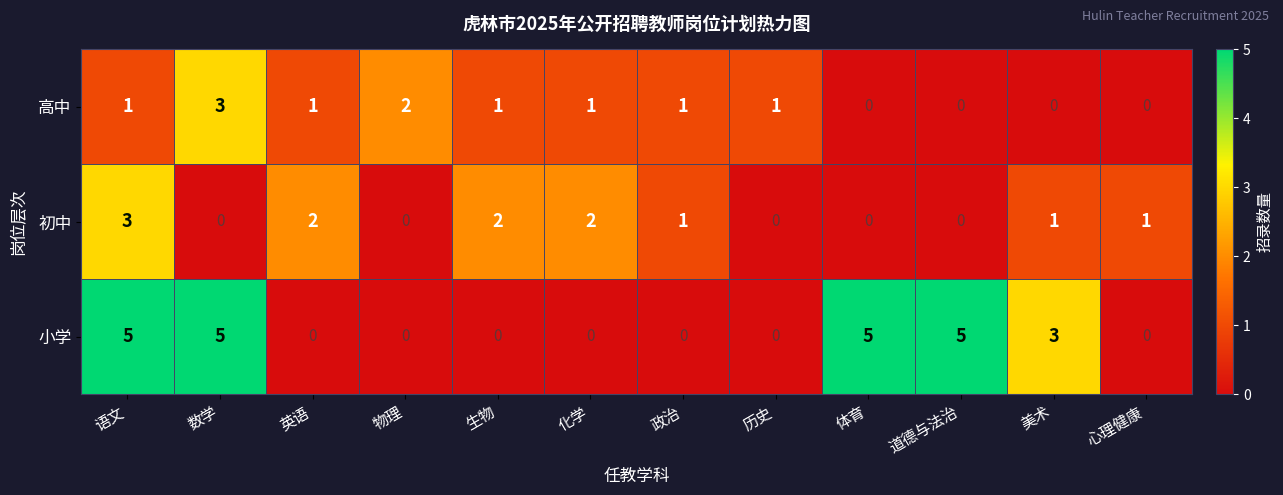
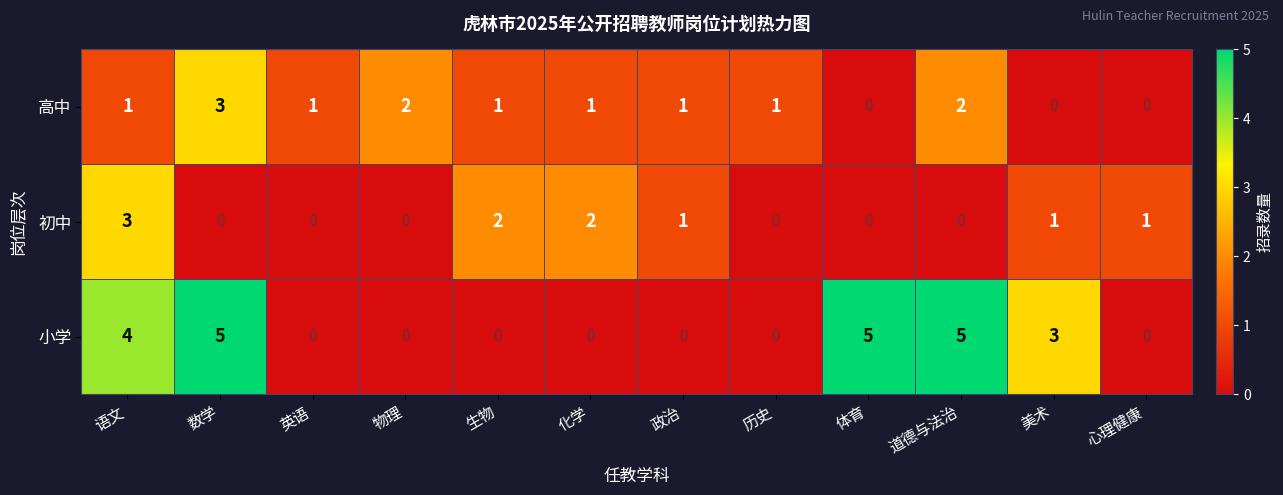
高中, 道德与法治: 0 -> 2
初中, 英语: 2 -> 0
小学, 语文: 5 -> 4
